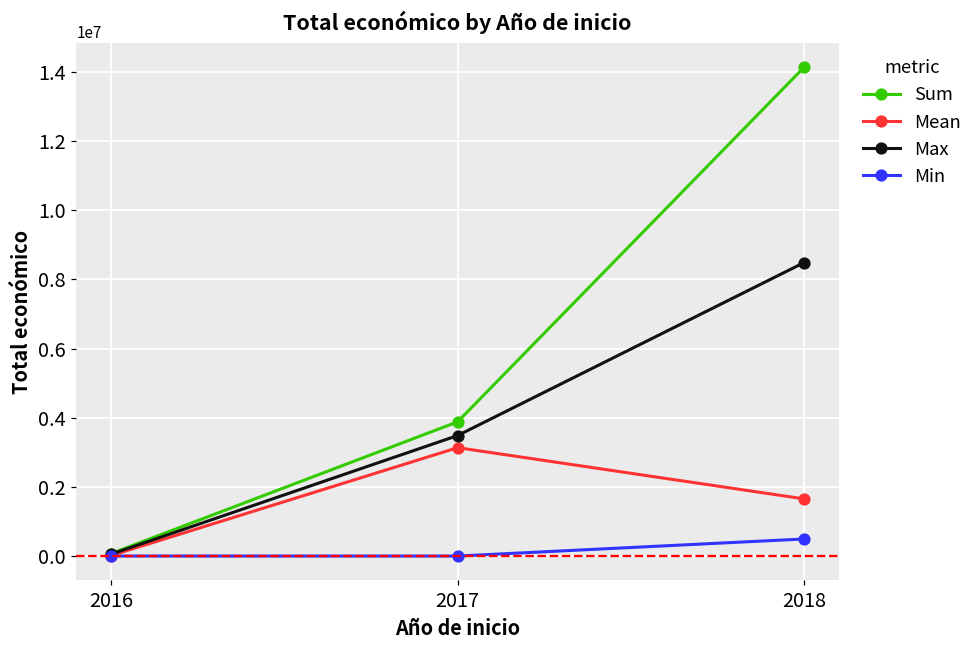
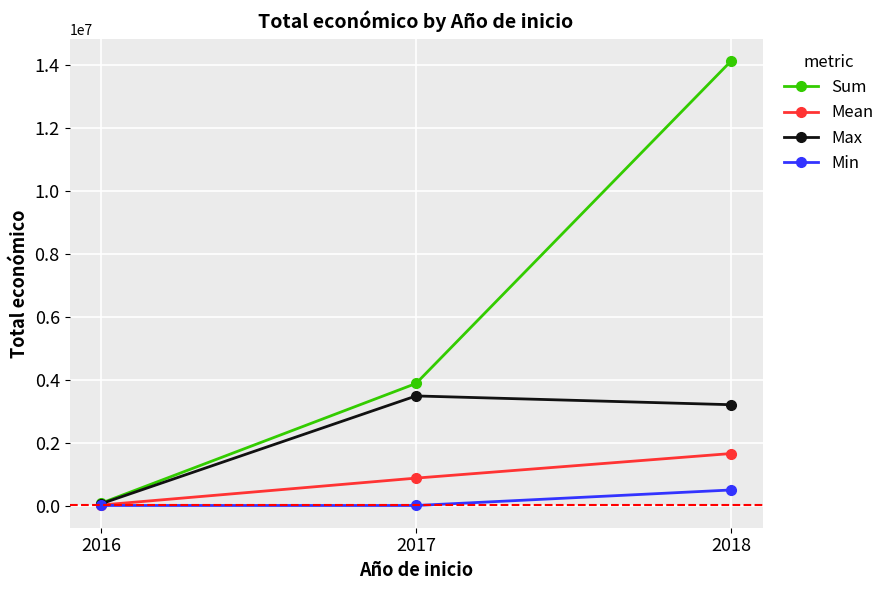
Mean, 2017: 3100000 -> 900000
Max, 2018: 8500000 -> 3200000
